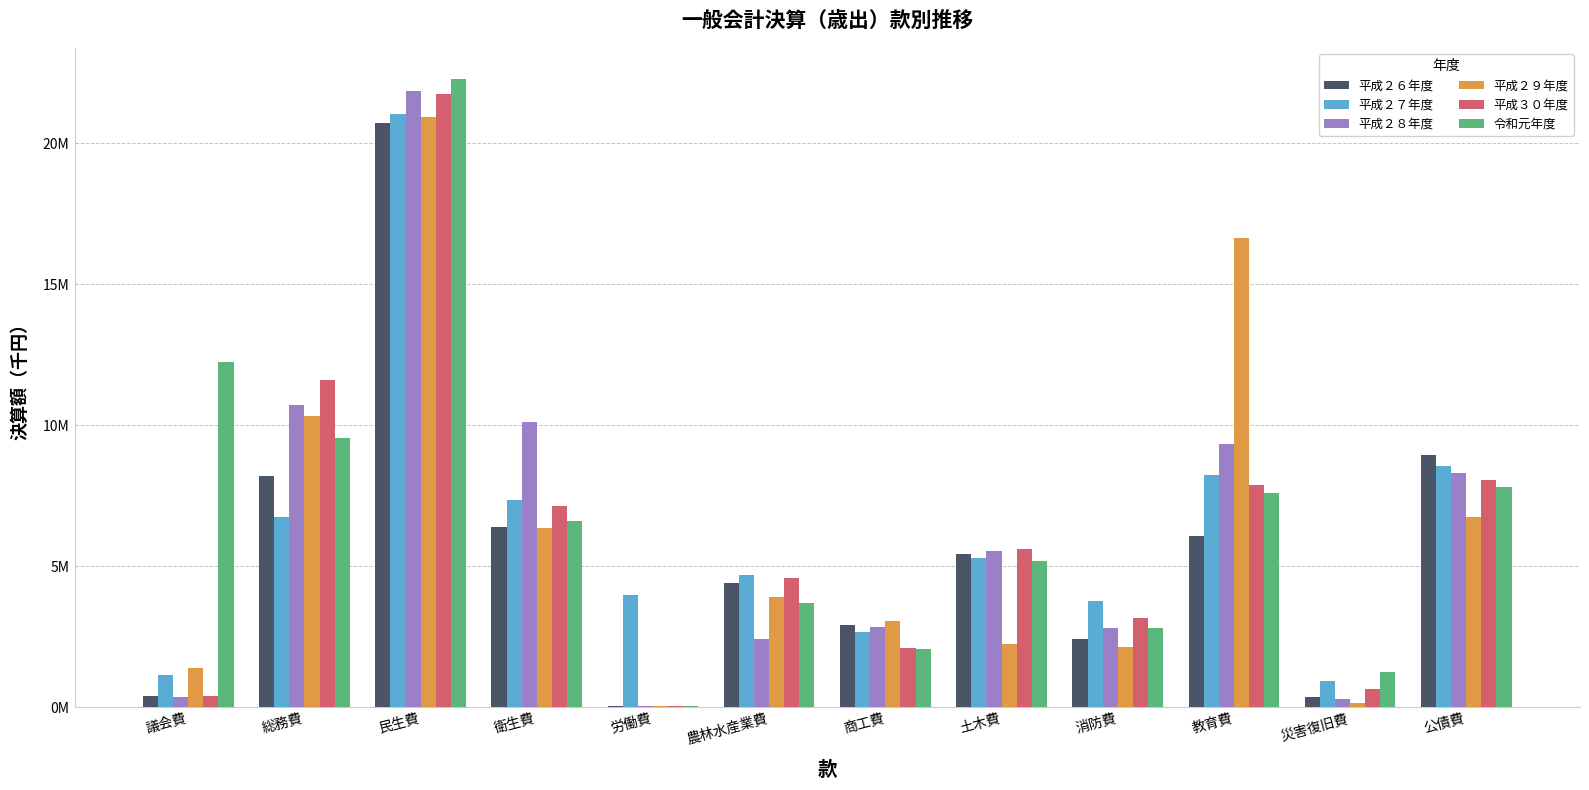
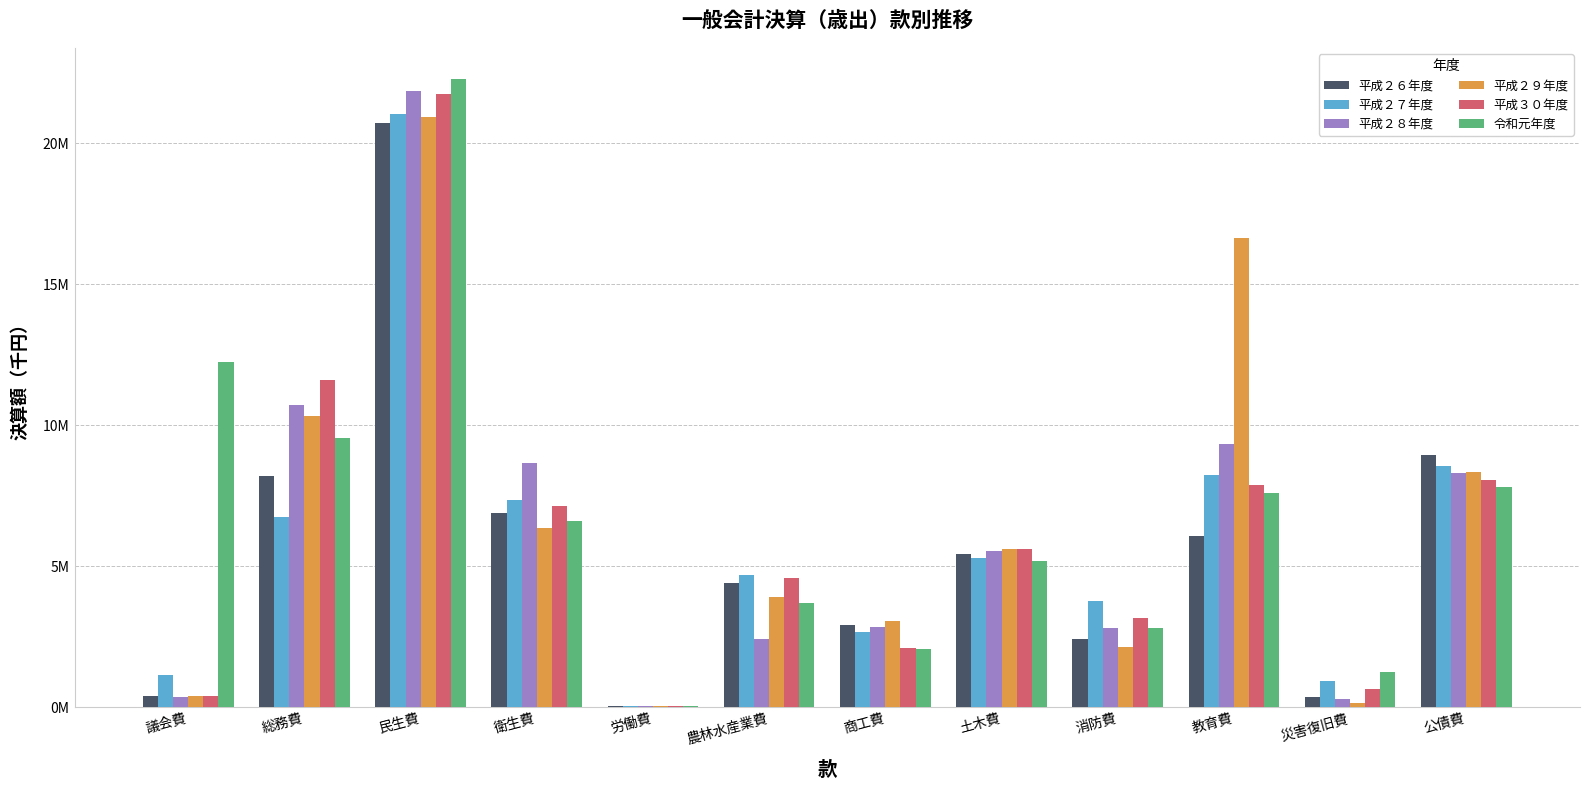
平成２９年度, 議会費: 1400000 -> 400000
平成２６年度, 衛生費: 6400000 -> 6900000
平成２８年度, 衛生費: 10100000 -> 8700000
平成２７年度, 労働費: 4000000 -> 100000
平成２９年度, 土木費: 2300000 -> 5600000
平成２９年度, 公債費: 6700000 -> 8300000
